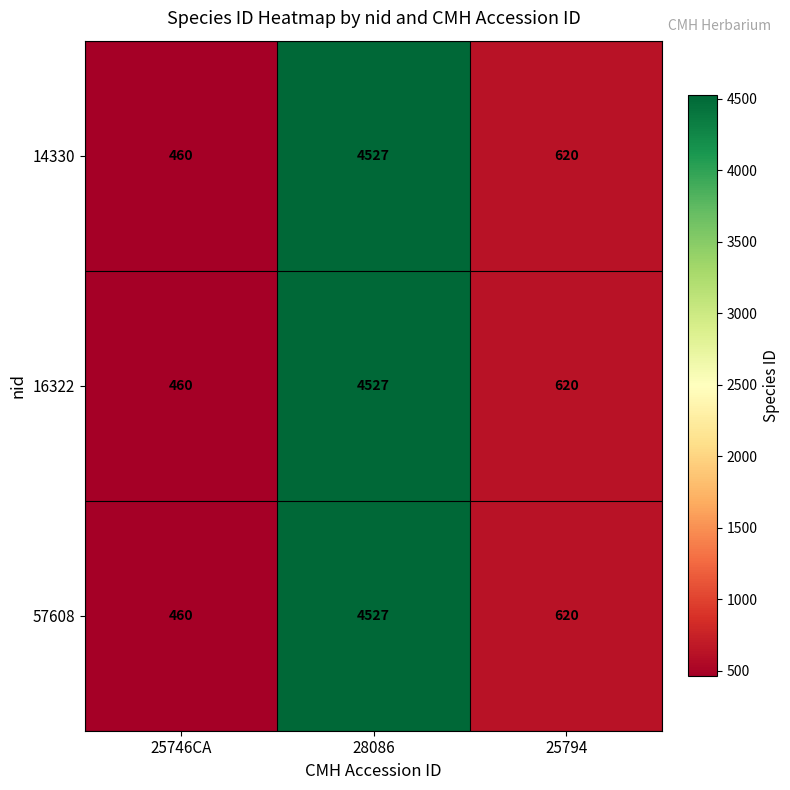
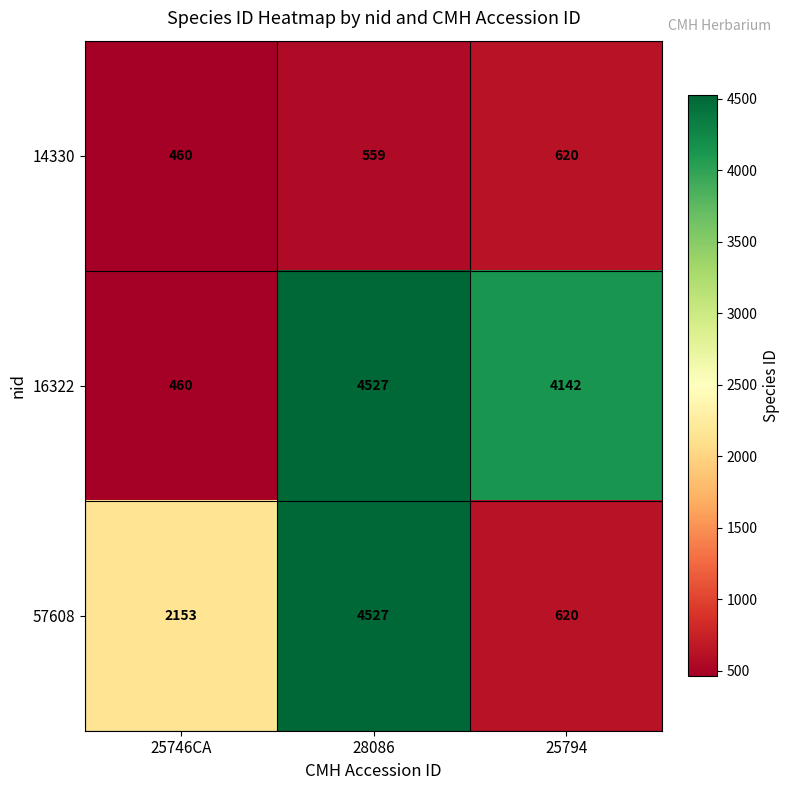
14330, 28086: 4527 -> 559
16322, 25794: 620 -> 4142
57608, 25746CA: 460 -> 2153
